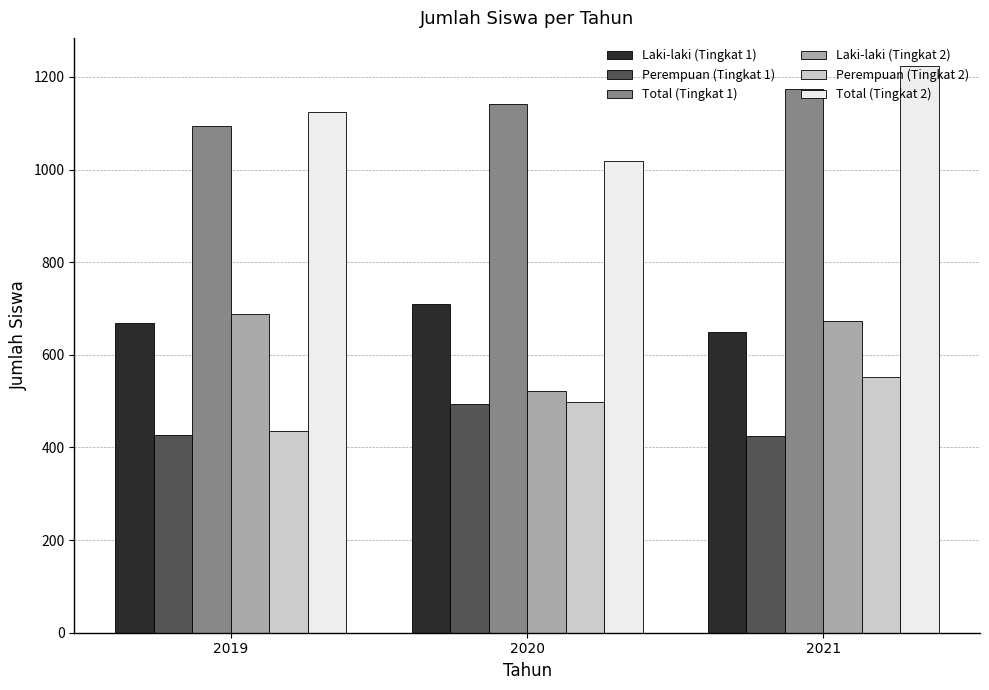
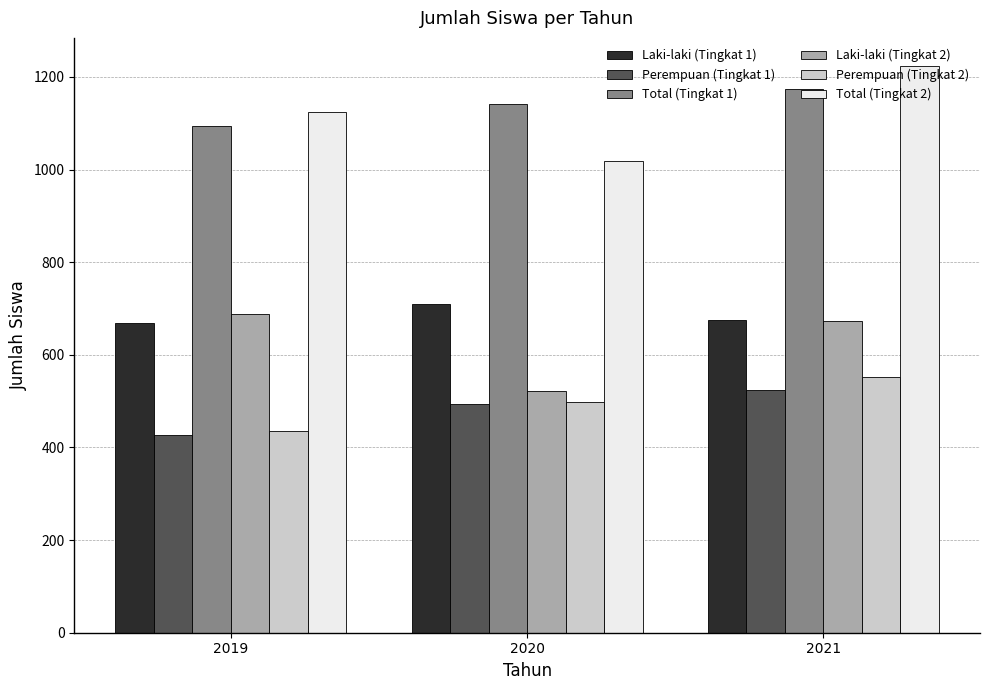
Laki-laki (Tingkat 1), 2021: 650 -> 680
Perempuan (Tingkat 1), 2021: 420 -> 520
